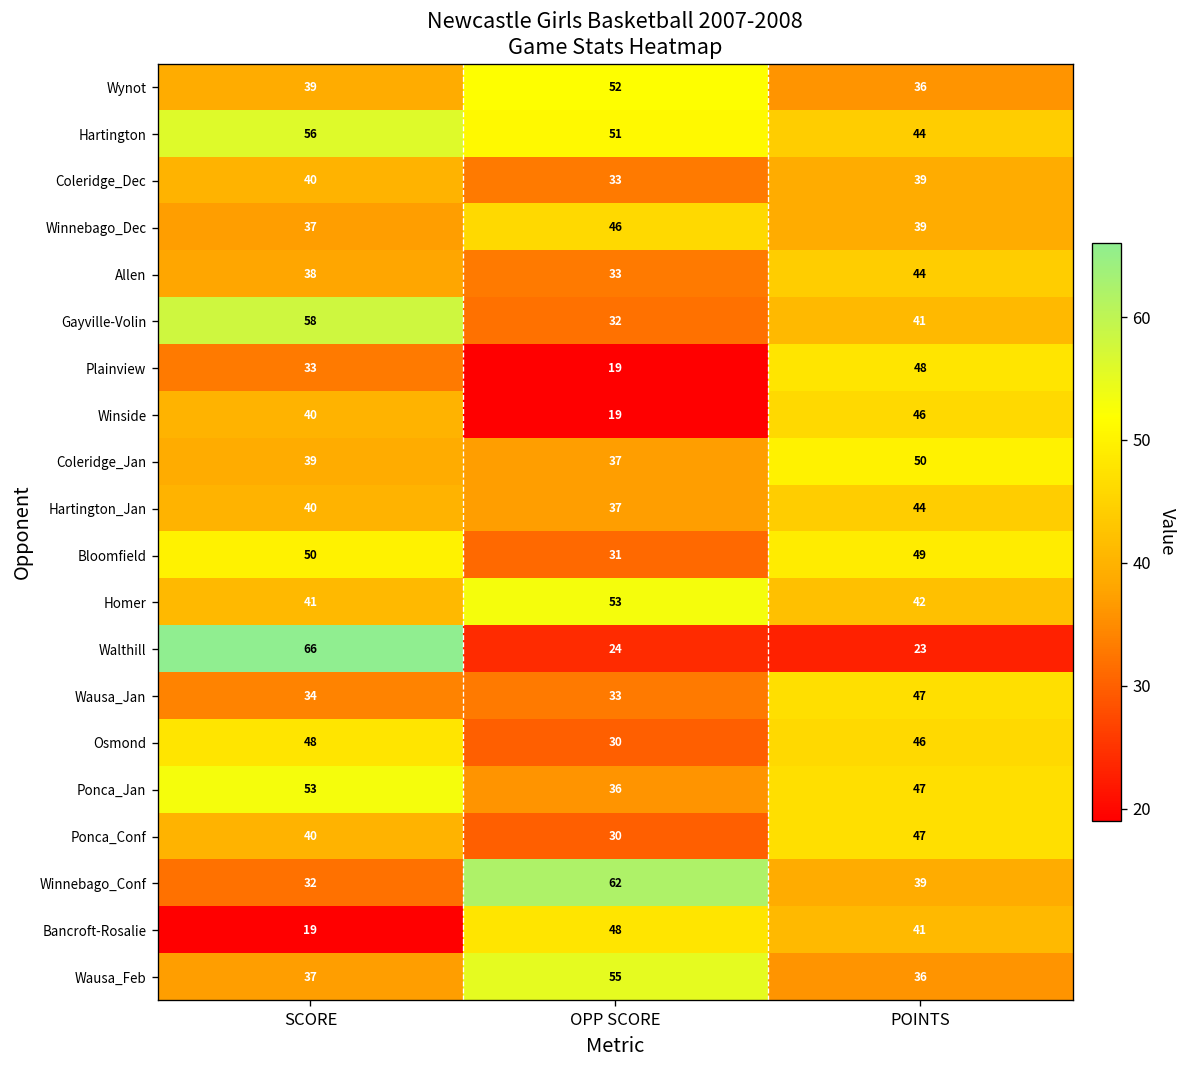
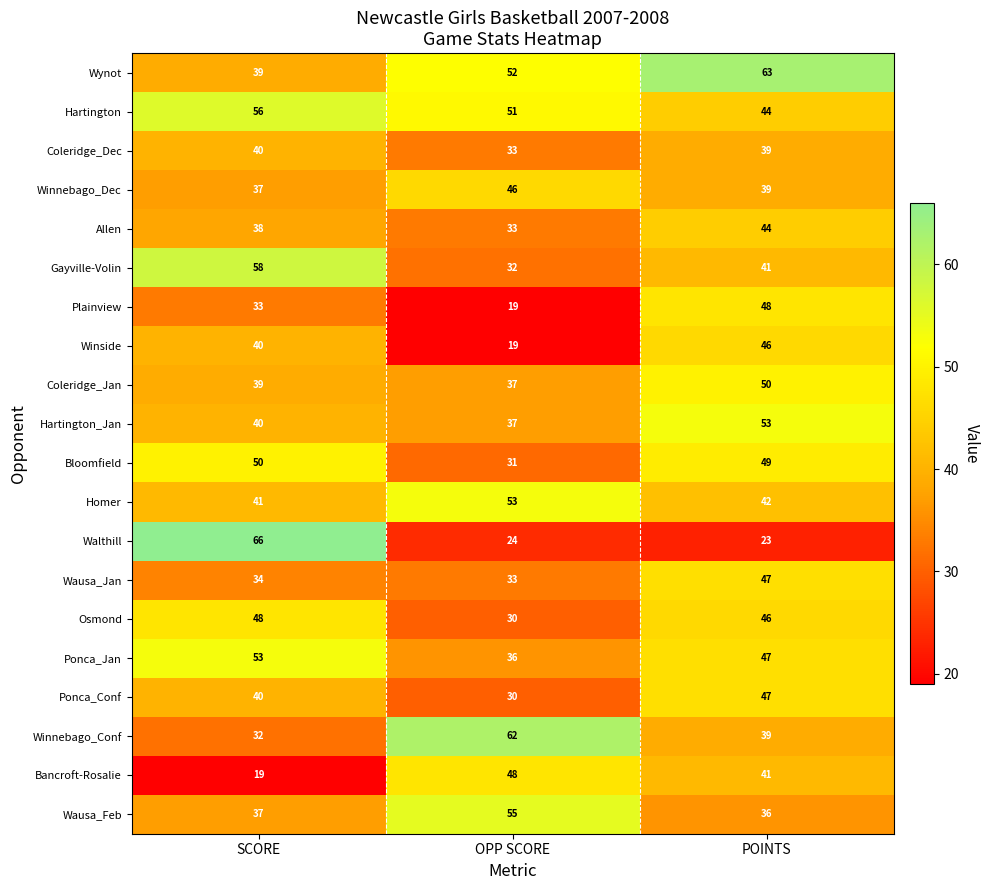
Wynot, POINTS: 36 -> 63
Hartington_Jan, POINTS: 44 -> 53
